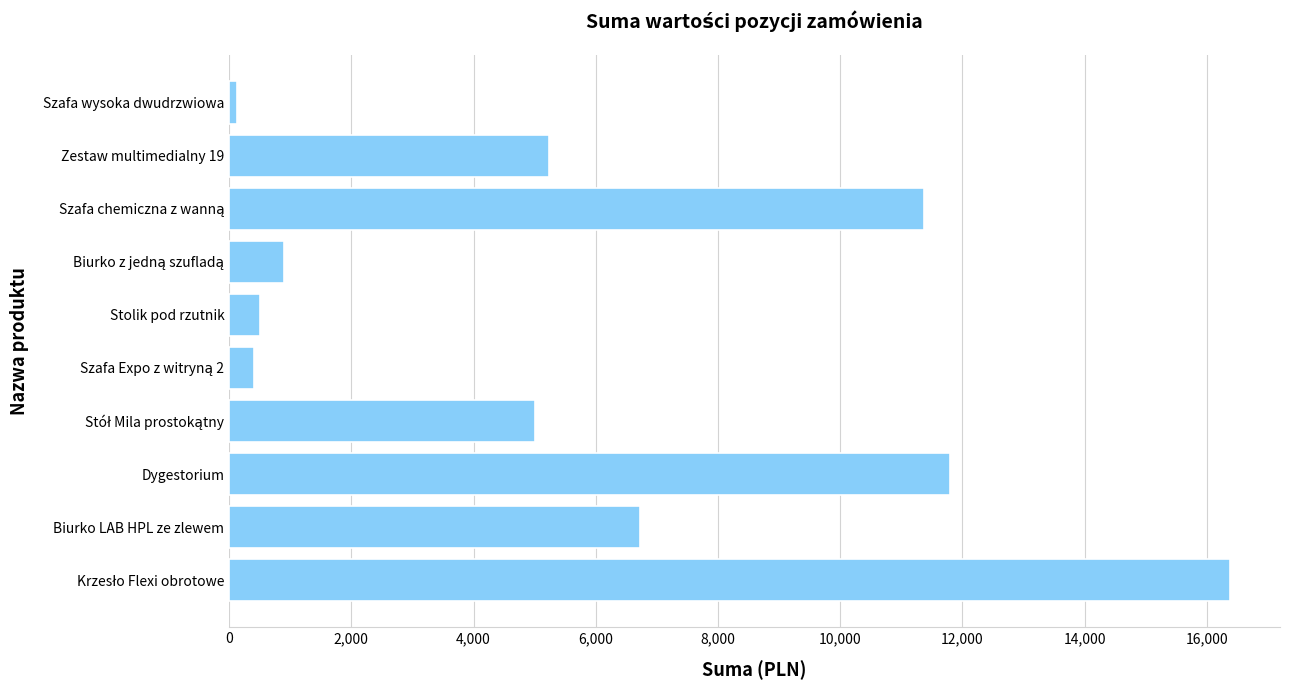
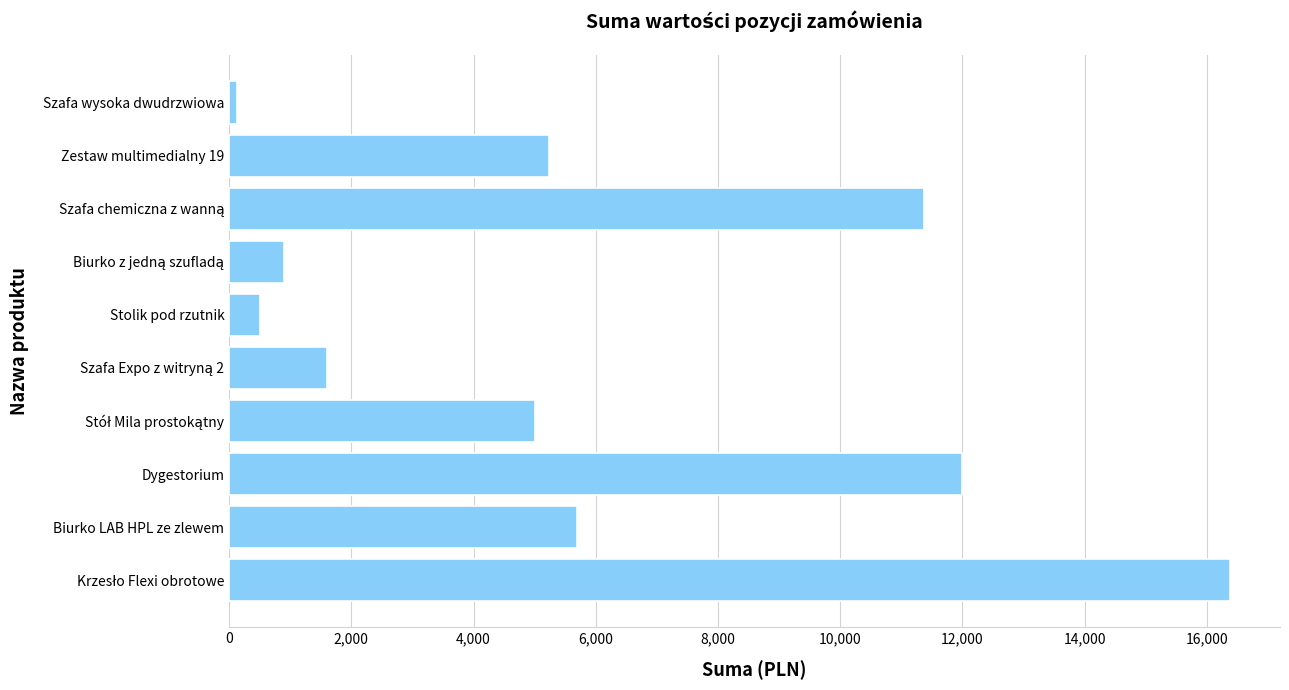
Szafa Expo z witryną 2: 400 -> 1,600
Dygestorium: 11,800 -> 12,000
Biurko LAB HPL ze zlewem: 6,700 -> 5,700
